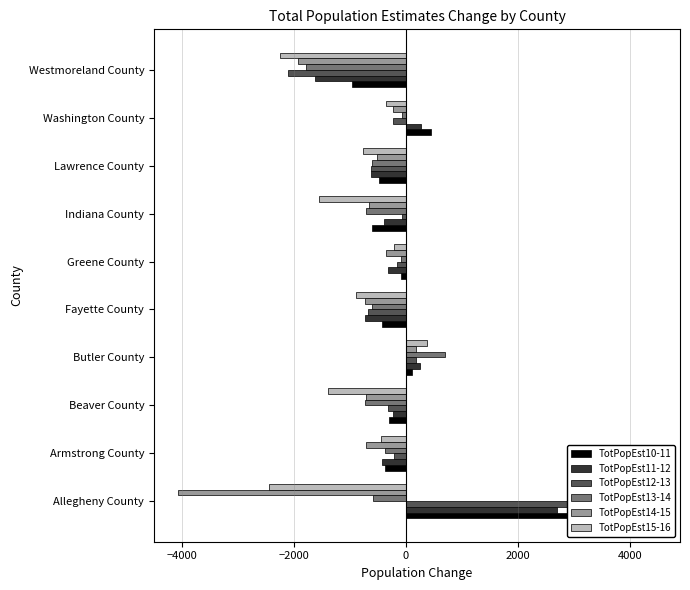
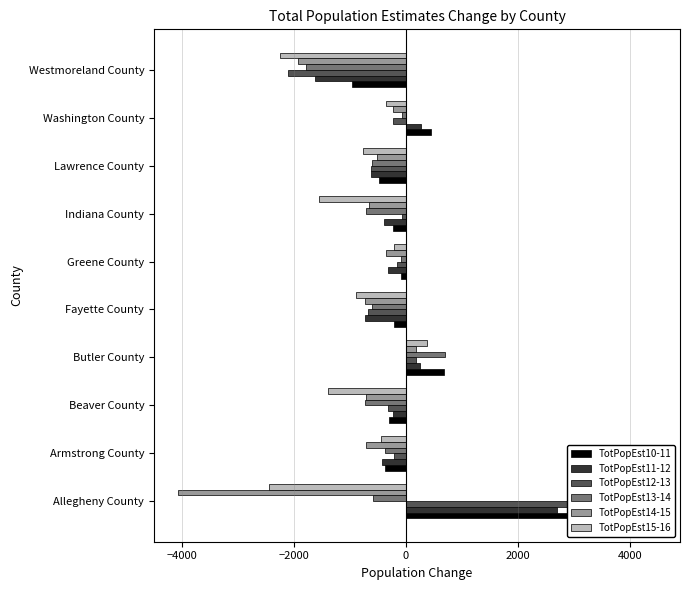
TotPopEst10-11, Indiana County: -600 -> -200
TotPopEst10-11, Fayette County: -400 -> -200
TotPopEst10-11, Butler County: 100 -> 700
